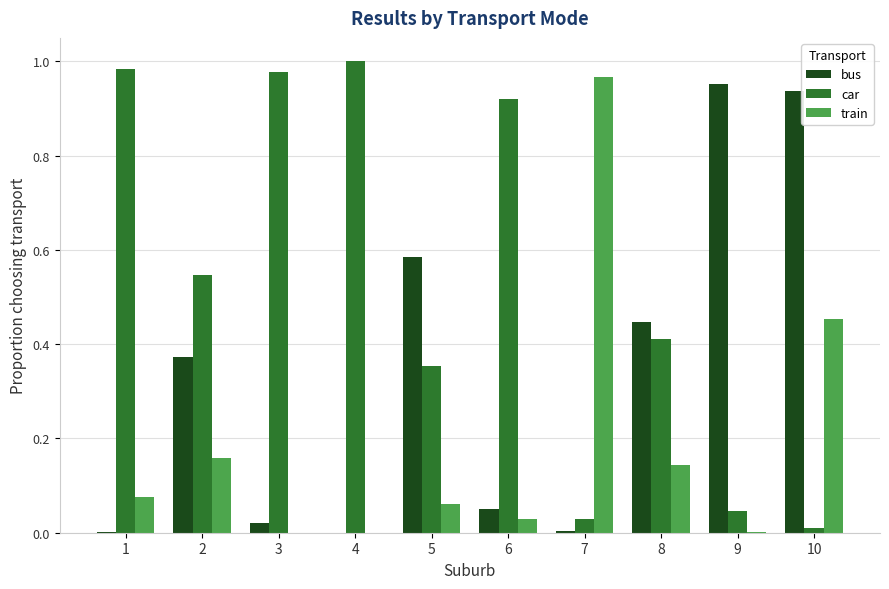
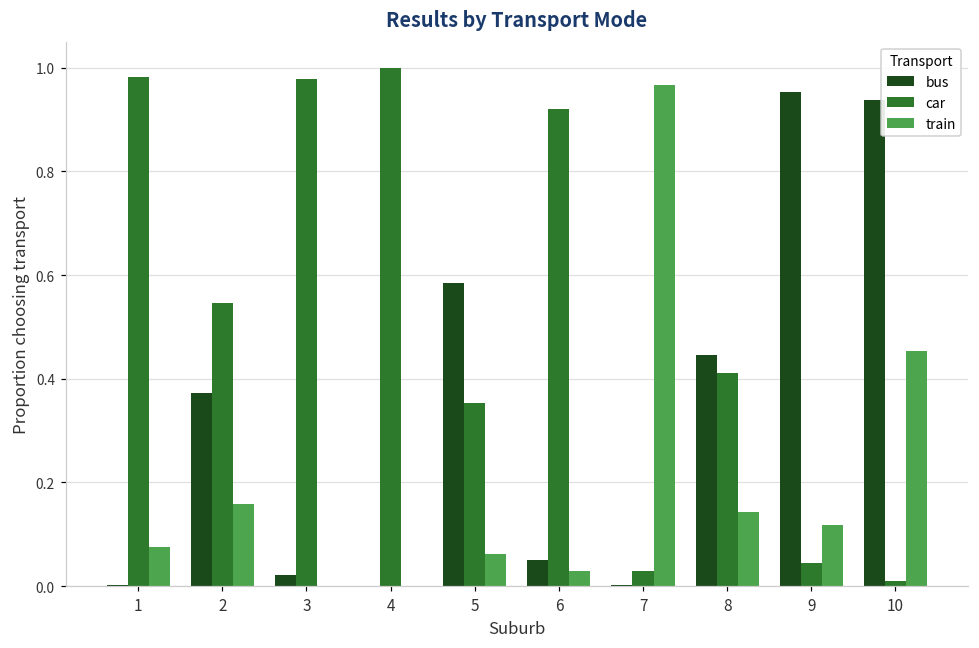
train, 9: 0.00 -> 0.12
